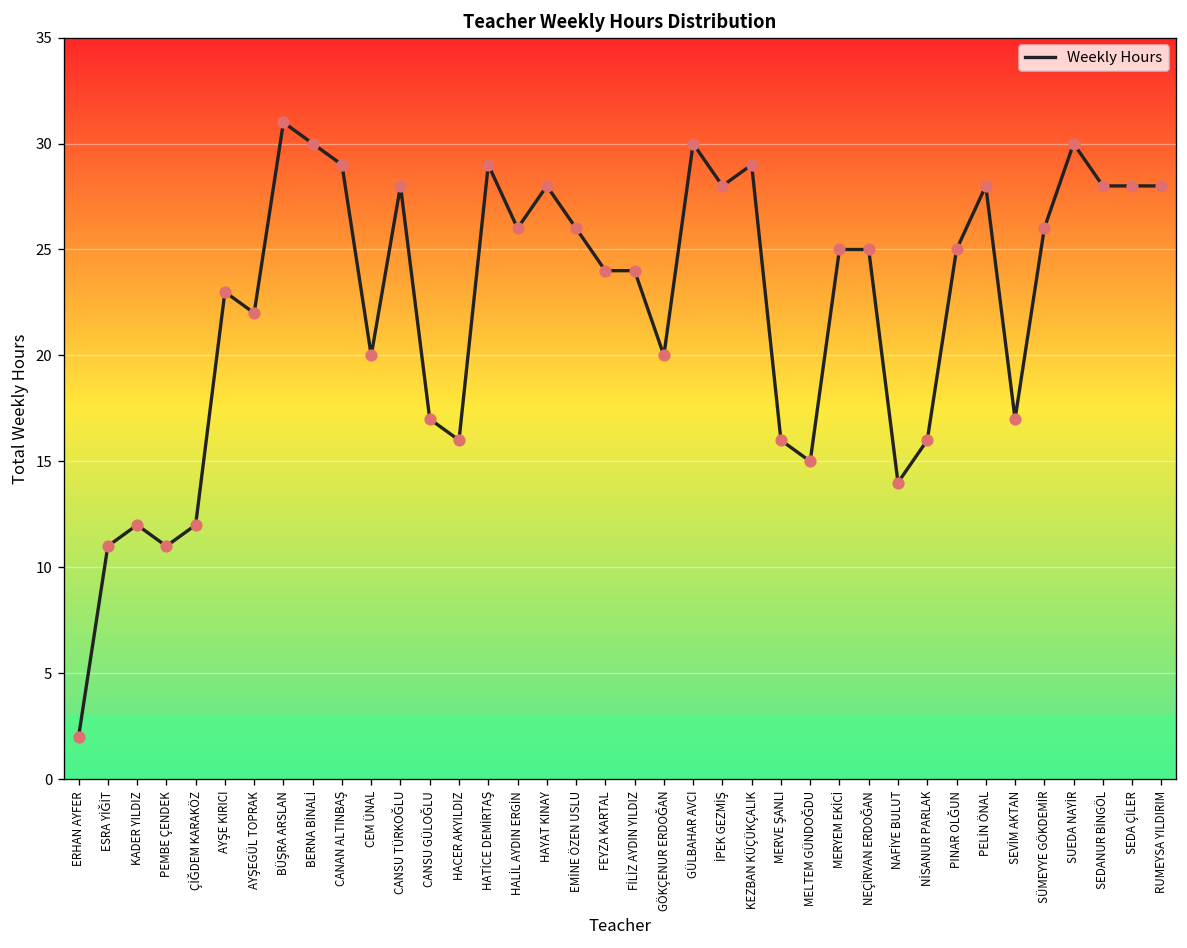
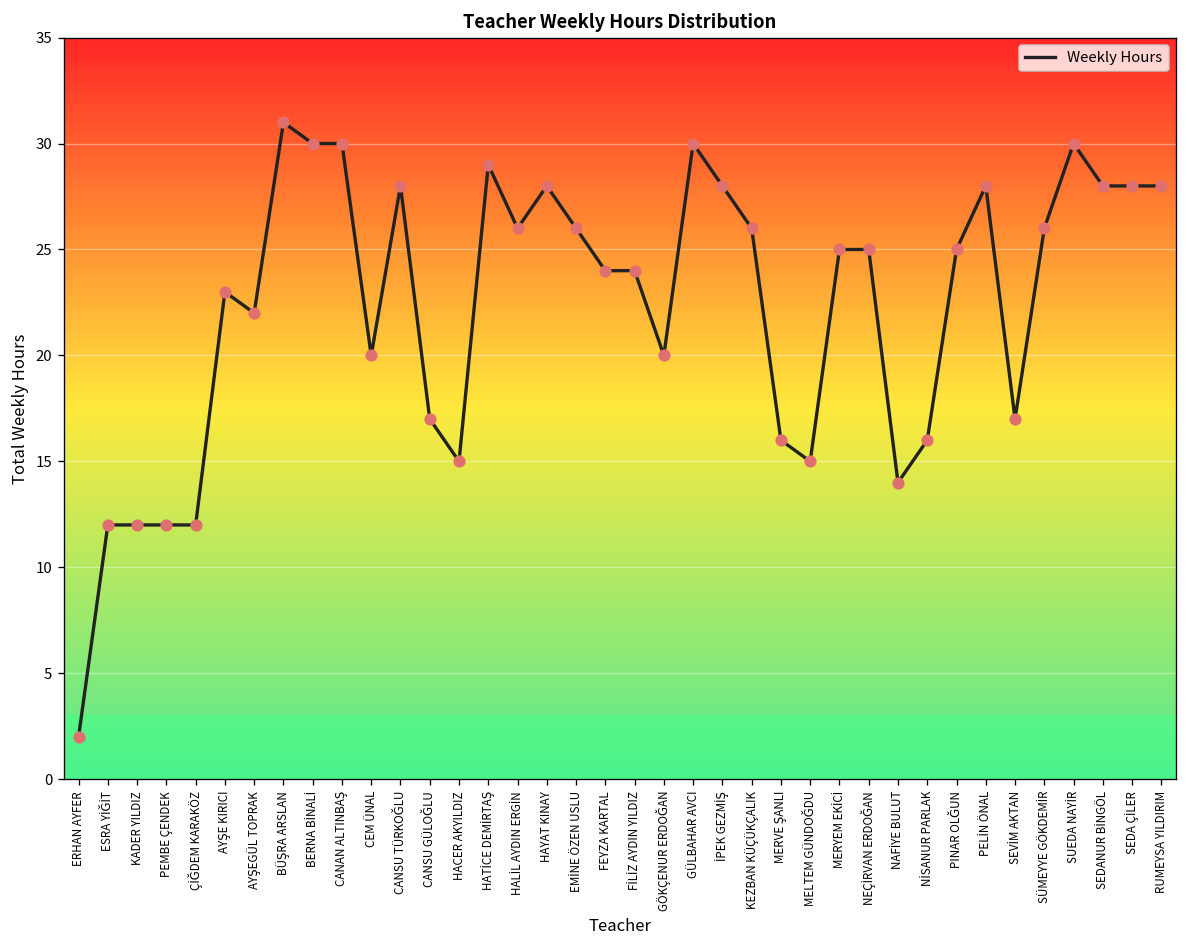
ESRA YİĞİT: 11 -> 12
PEMBE ÇENDEK: 11 -> 12
CANAN ALTINBAŞ: 29 -> 30
HACER AKYILDIZ: 16 -> 15
KEZBAN KÜÇÜKÇALIK: 29 -> 26
